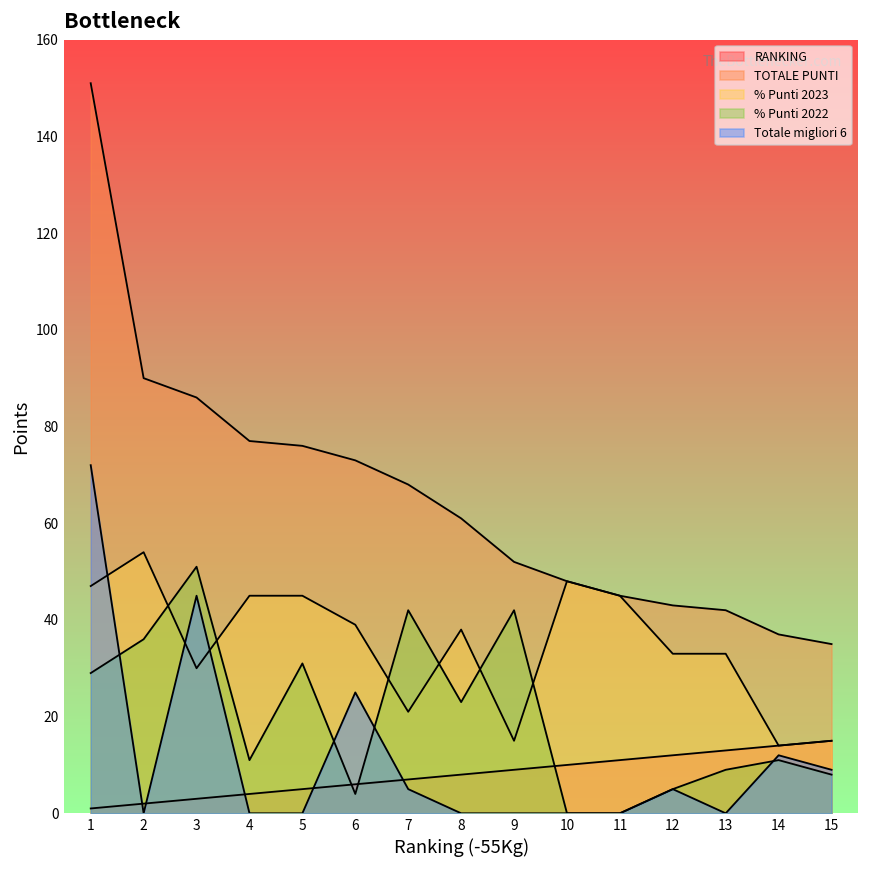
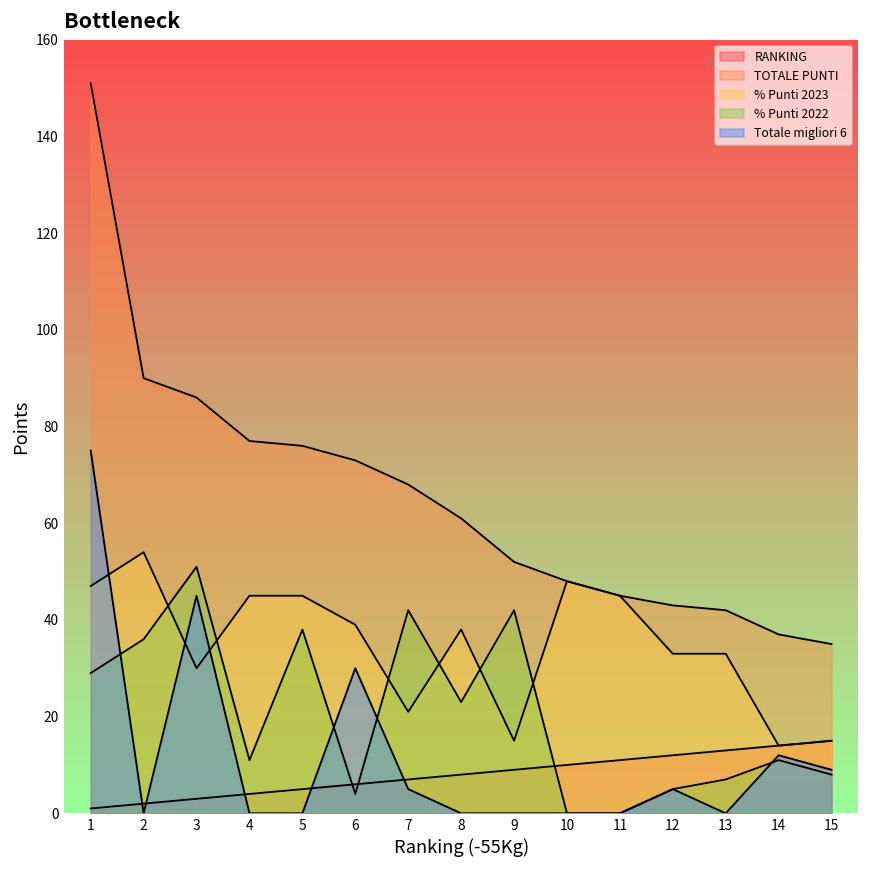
Totale migliori 6, 1: 72 -> 75
% Punti 2022, 5: 31 -> 38
Totale migliori 6, 6: 25 -> 30
% Punti 2022, 13: 9 -> 7
